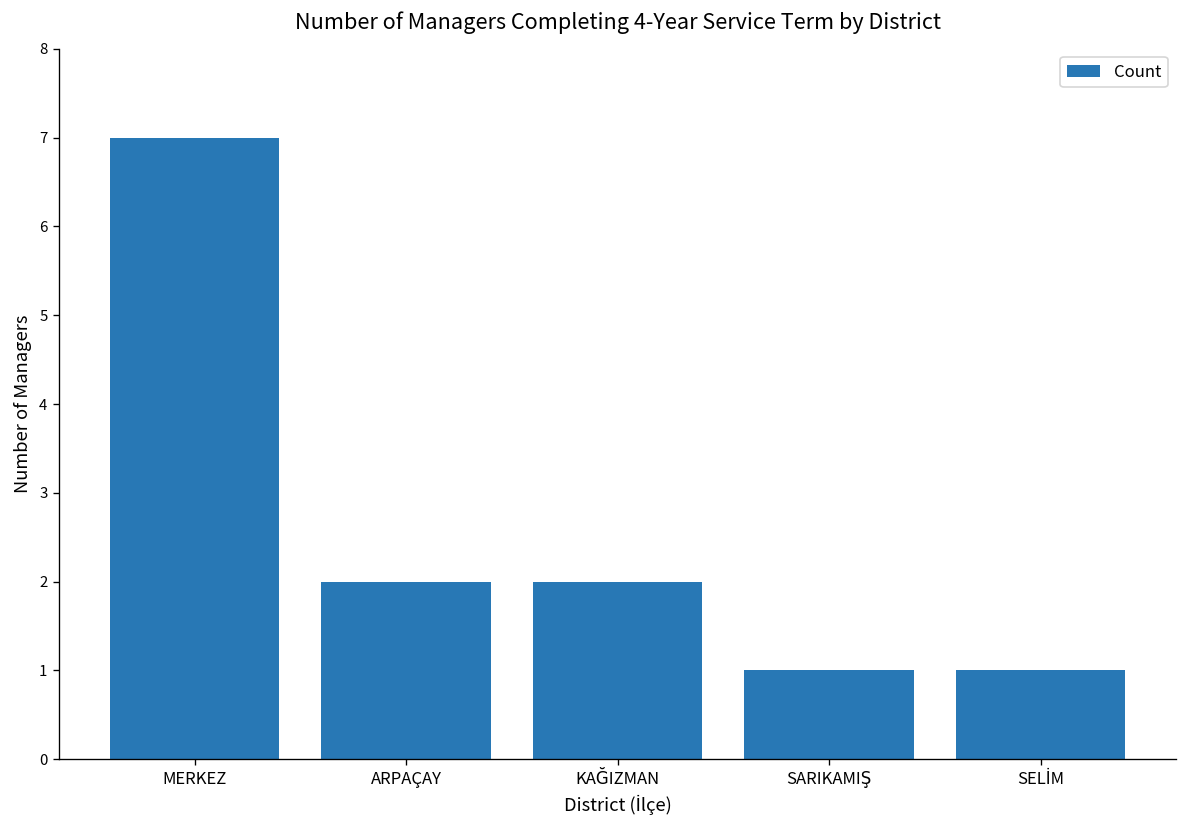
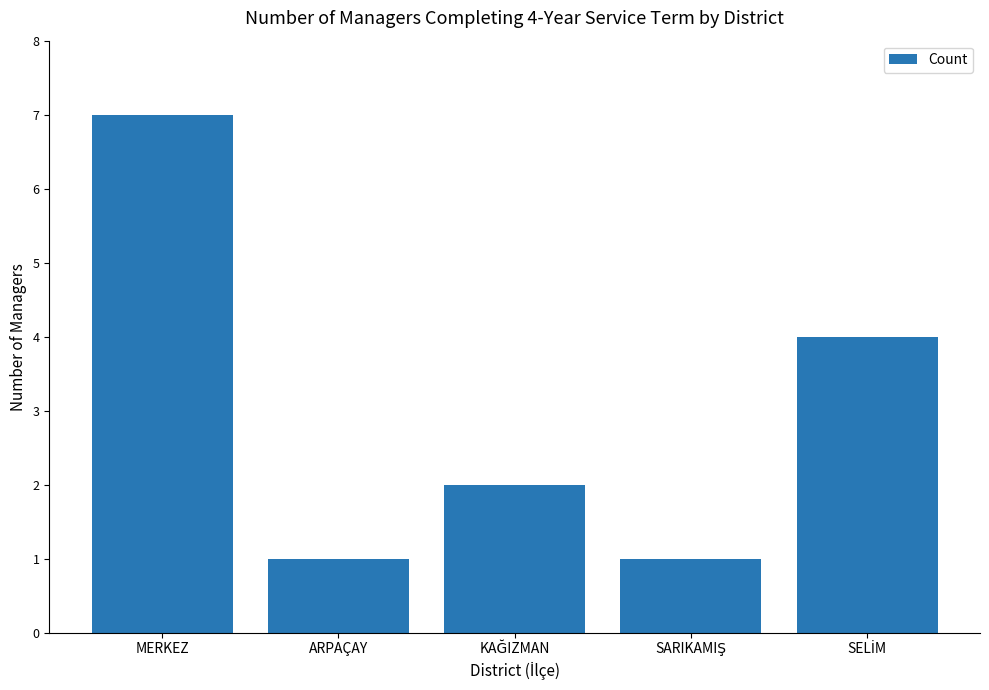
ARPAÇAY: 2 -> 1
SELİM: 1 -> 4
